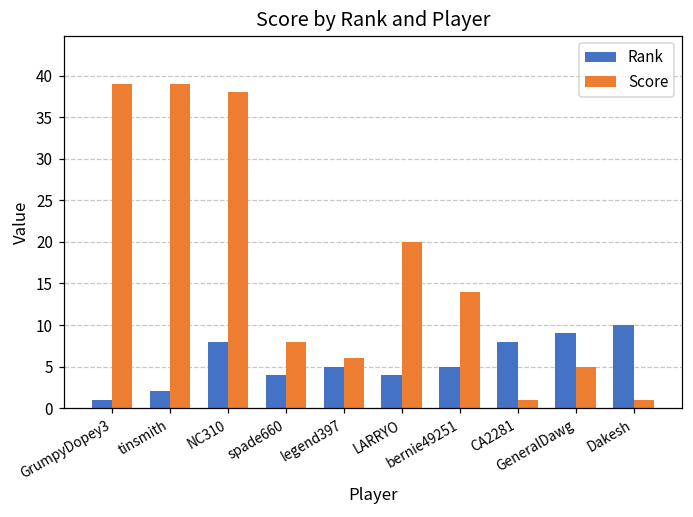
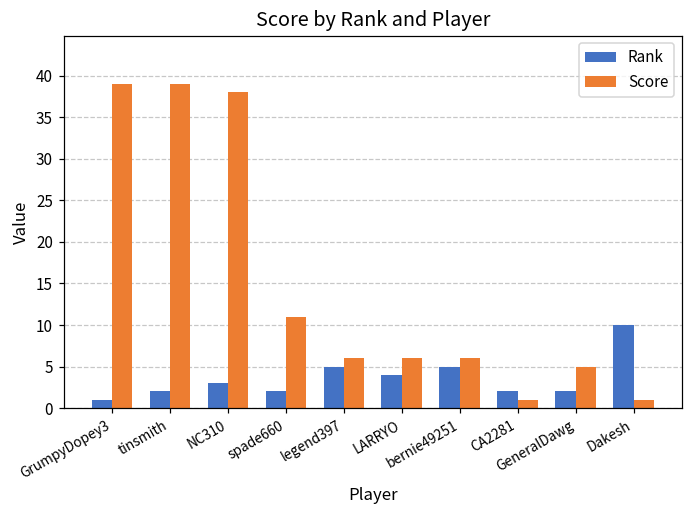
Rank, NC310: 8 -> 3
Rank, spade660: 4 -> 2
Score, spade660: 8 -> 11
Score, LARRYO: 20 -> 6
Score, bernie49251: 14 -> 6
Rank, CA2281: 8 -> 2
Rank, GeneralDawg: 9 -> 2
